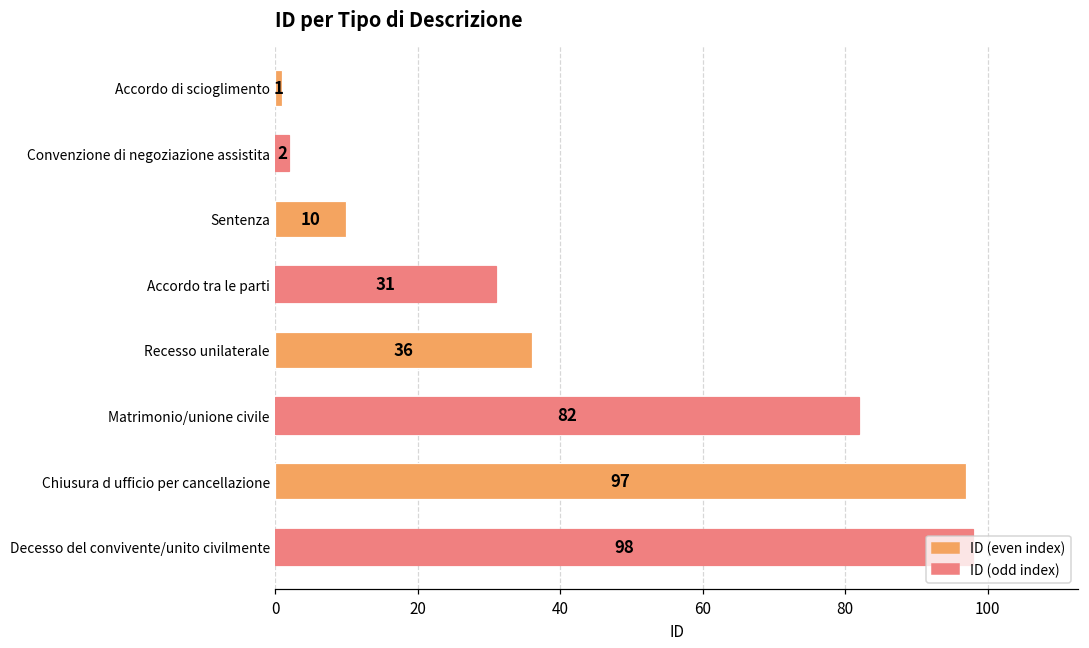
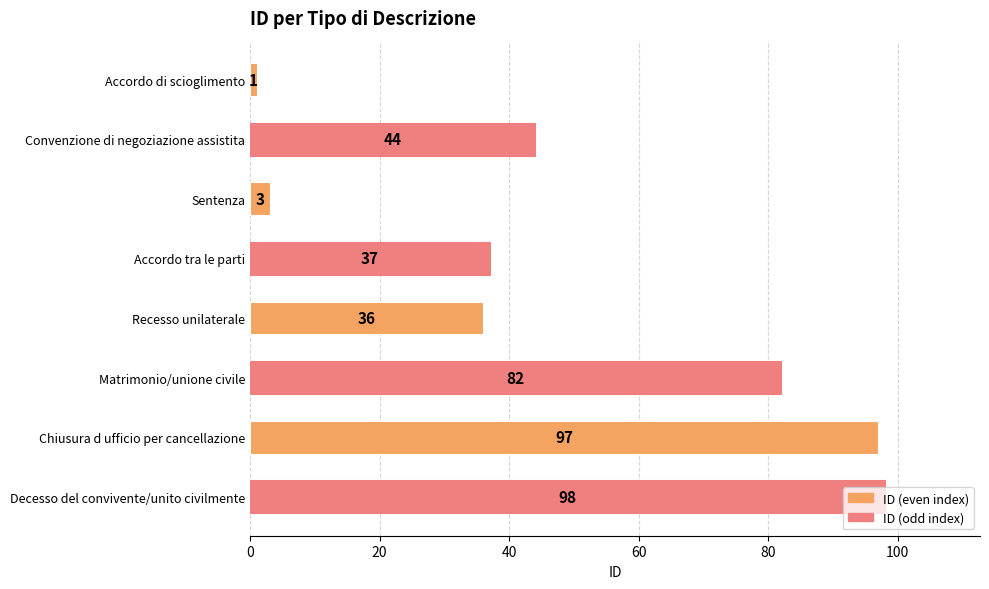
Convenzione di negoziazione assistita: 2 -> 44
Sentenza: 10 -> 3
Accordo tra le parti: 31 -> 37
